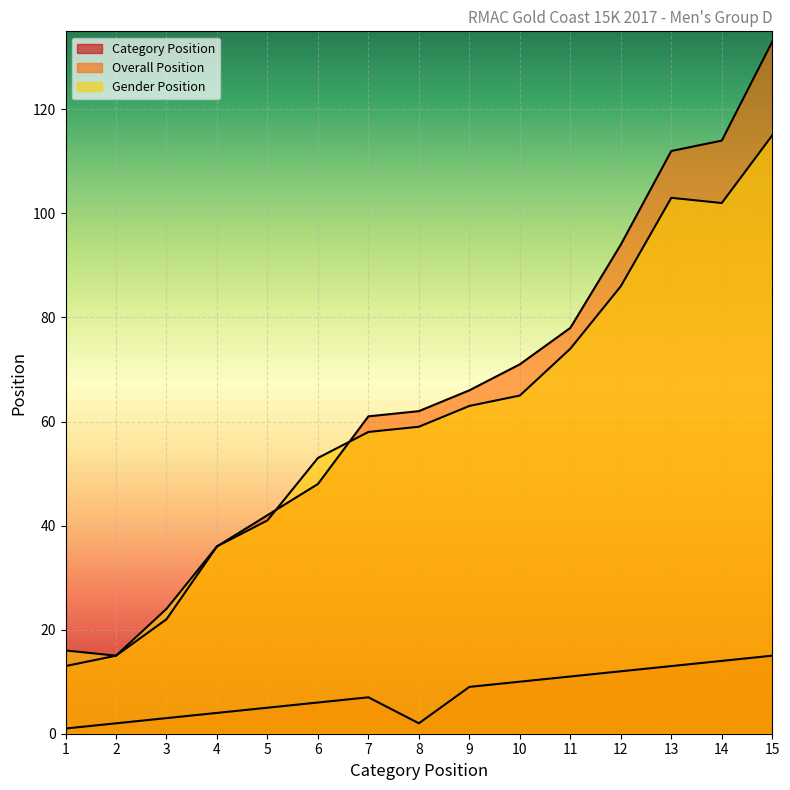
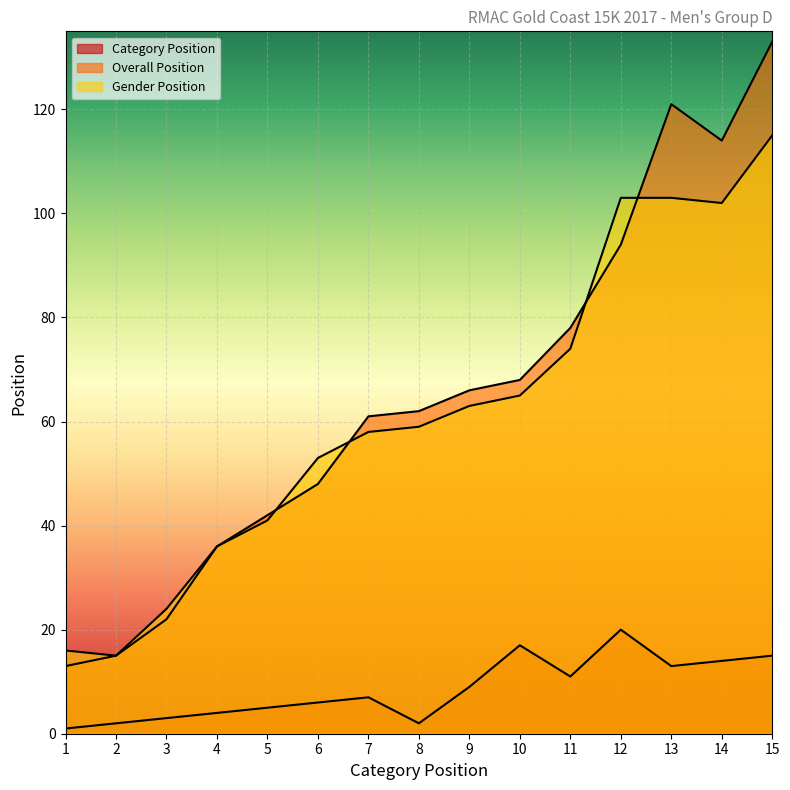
Category Position, 10: 10 -> 17
Overall Position, 10: 71 -> 68
Category Position, 12: 12 -> 20
Gender Position, 12: 86 -> 103
Overall Position, 13: 112 -> 121
